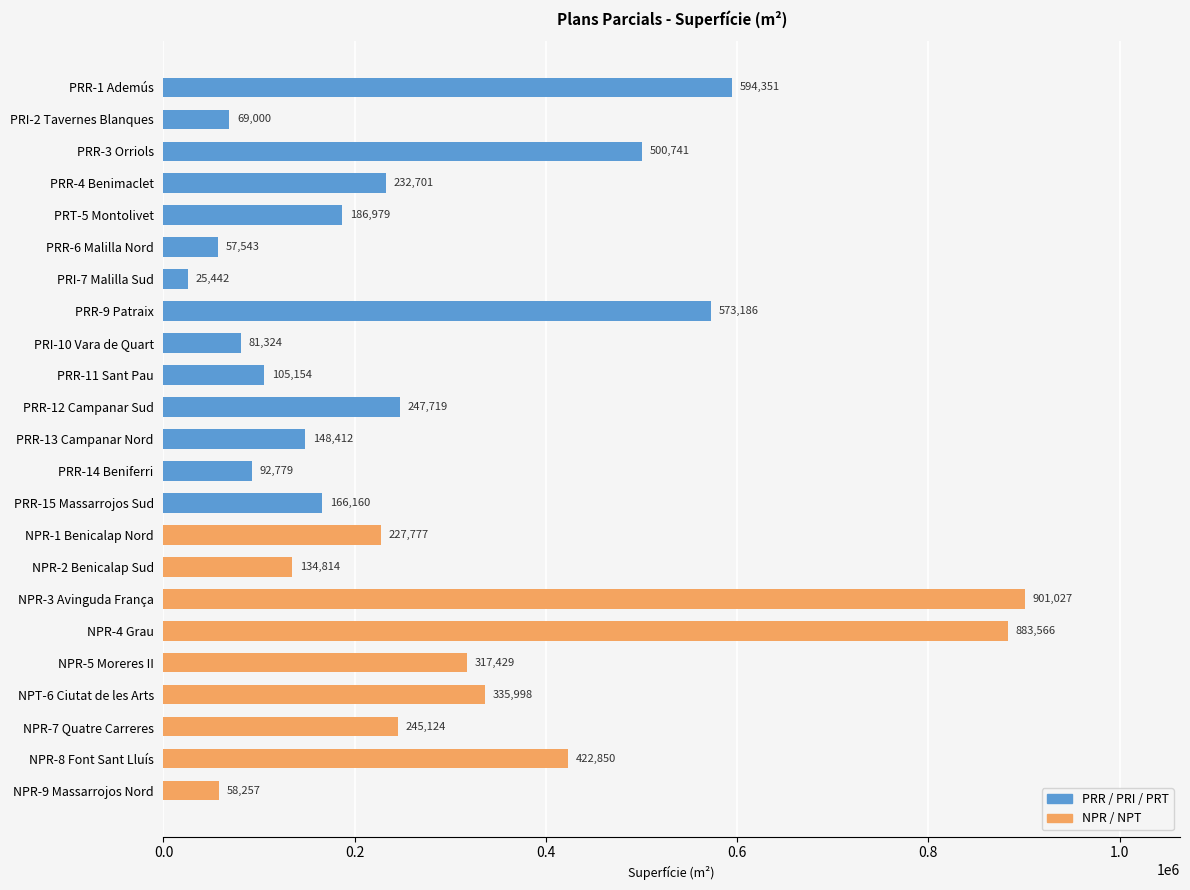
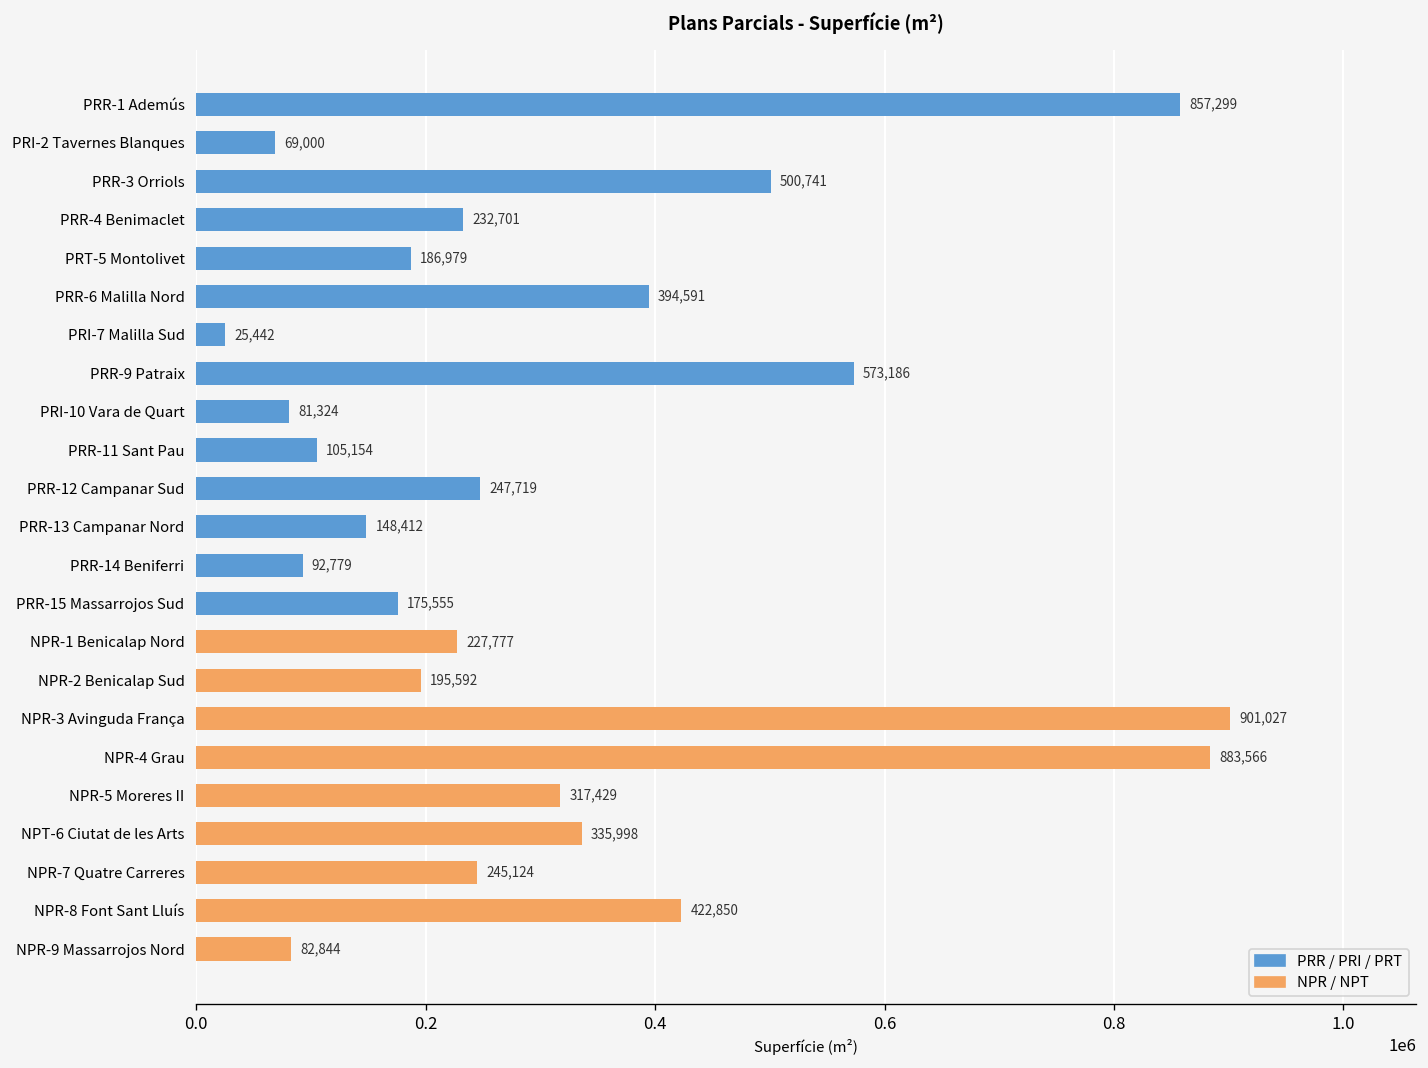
PRR-1 Ademús: 594,351 -> 857,299
PRR-6 Malilla Nord: 57,543 -> 394,591
PRR-15 Massarrojos Sud: 166,160 -> 175,555
NPR-2 Benicalap Sud: 134,814 -> 195,592
NPR-9 Massarrojos Nord: 58,257 -> 82,844
